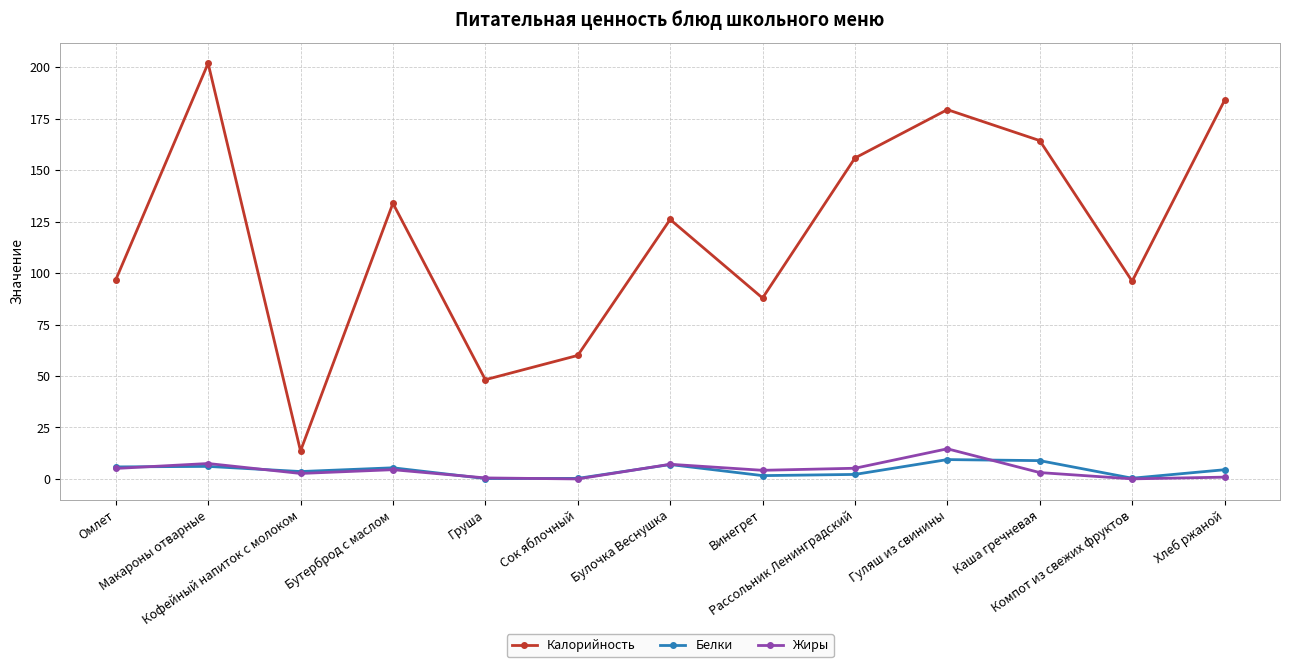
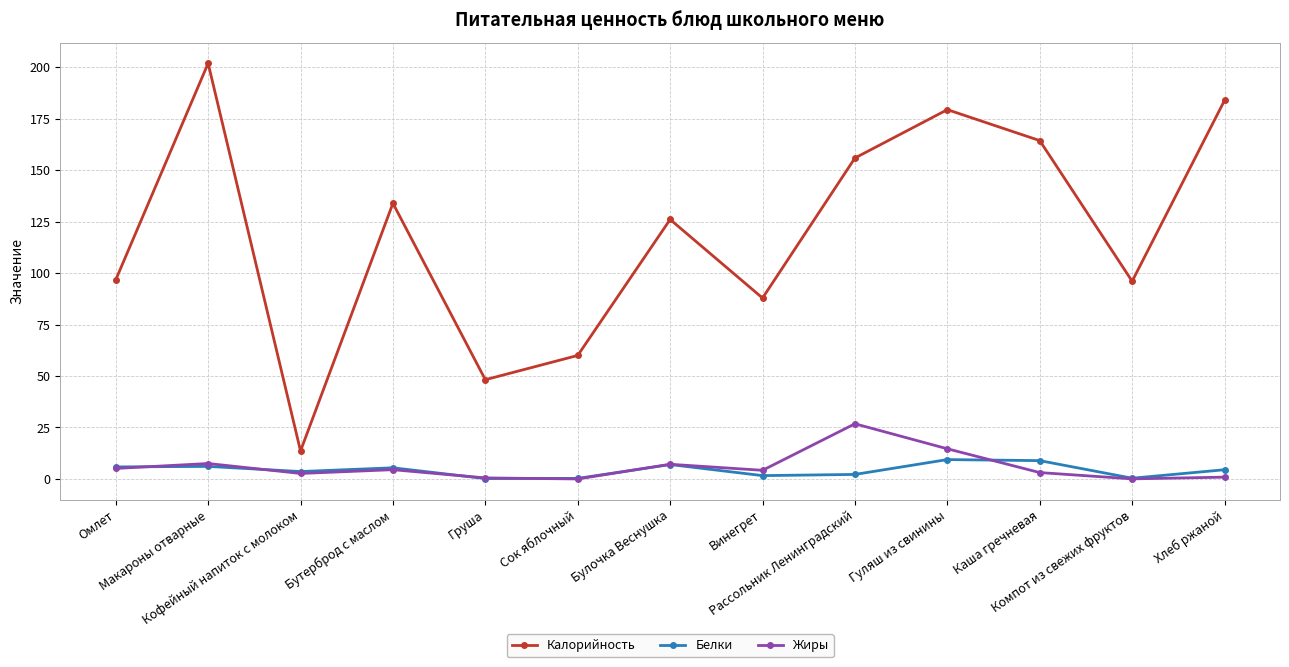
Жиры, Рассольник Ленинградский: 5 -> 27
